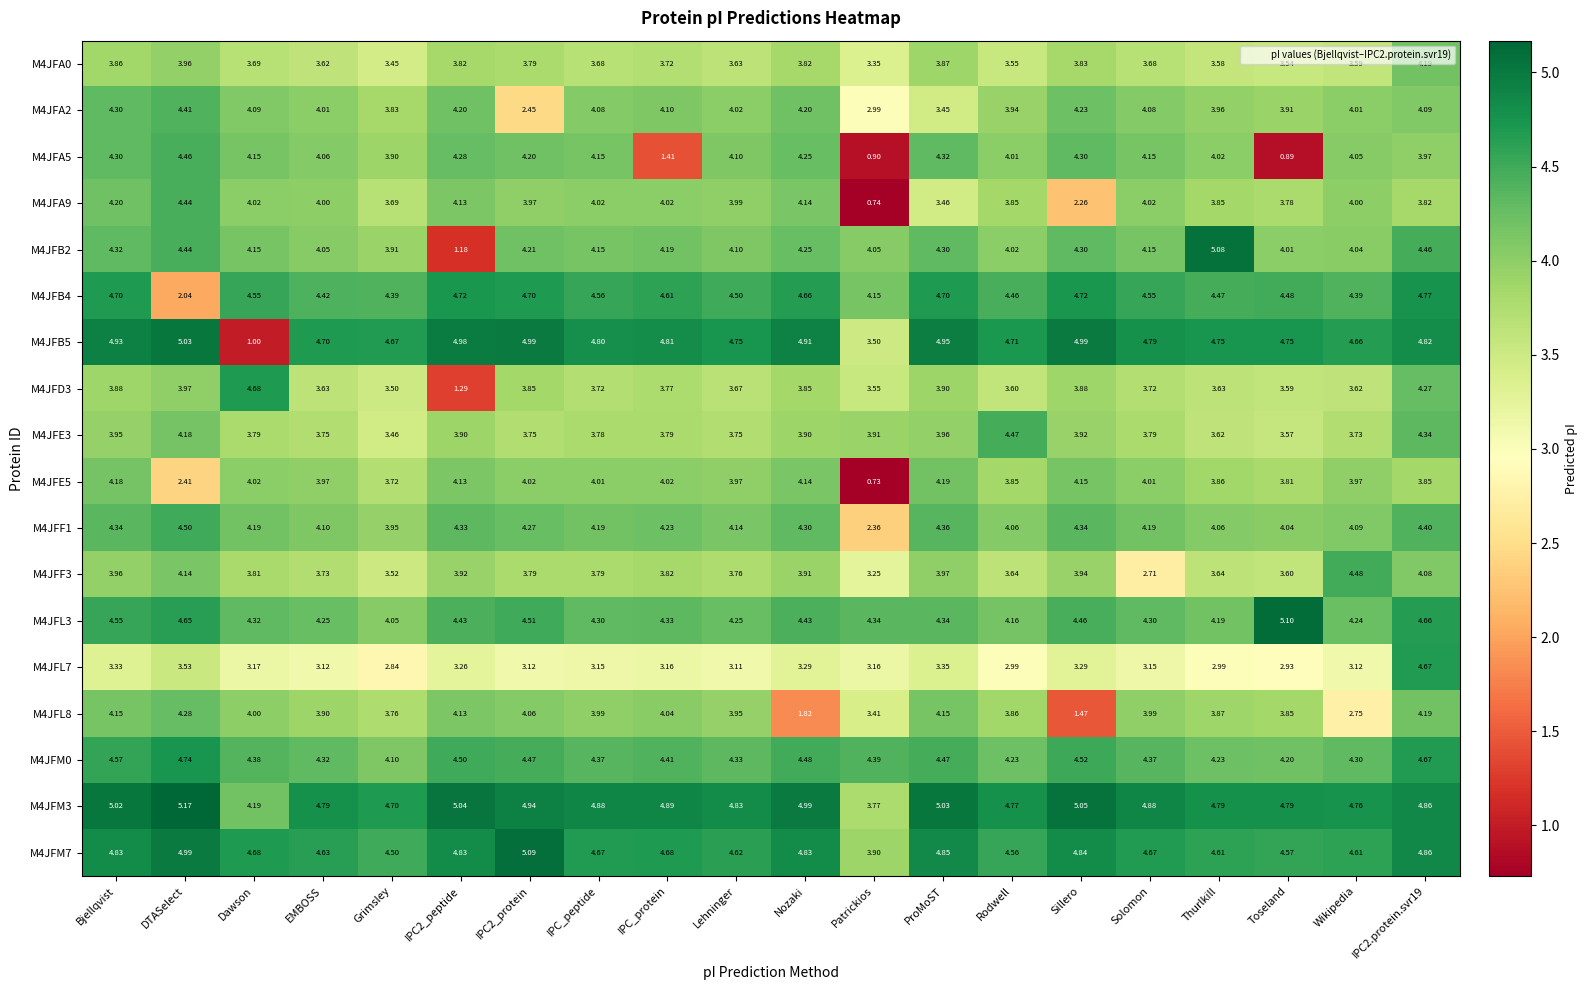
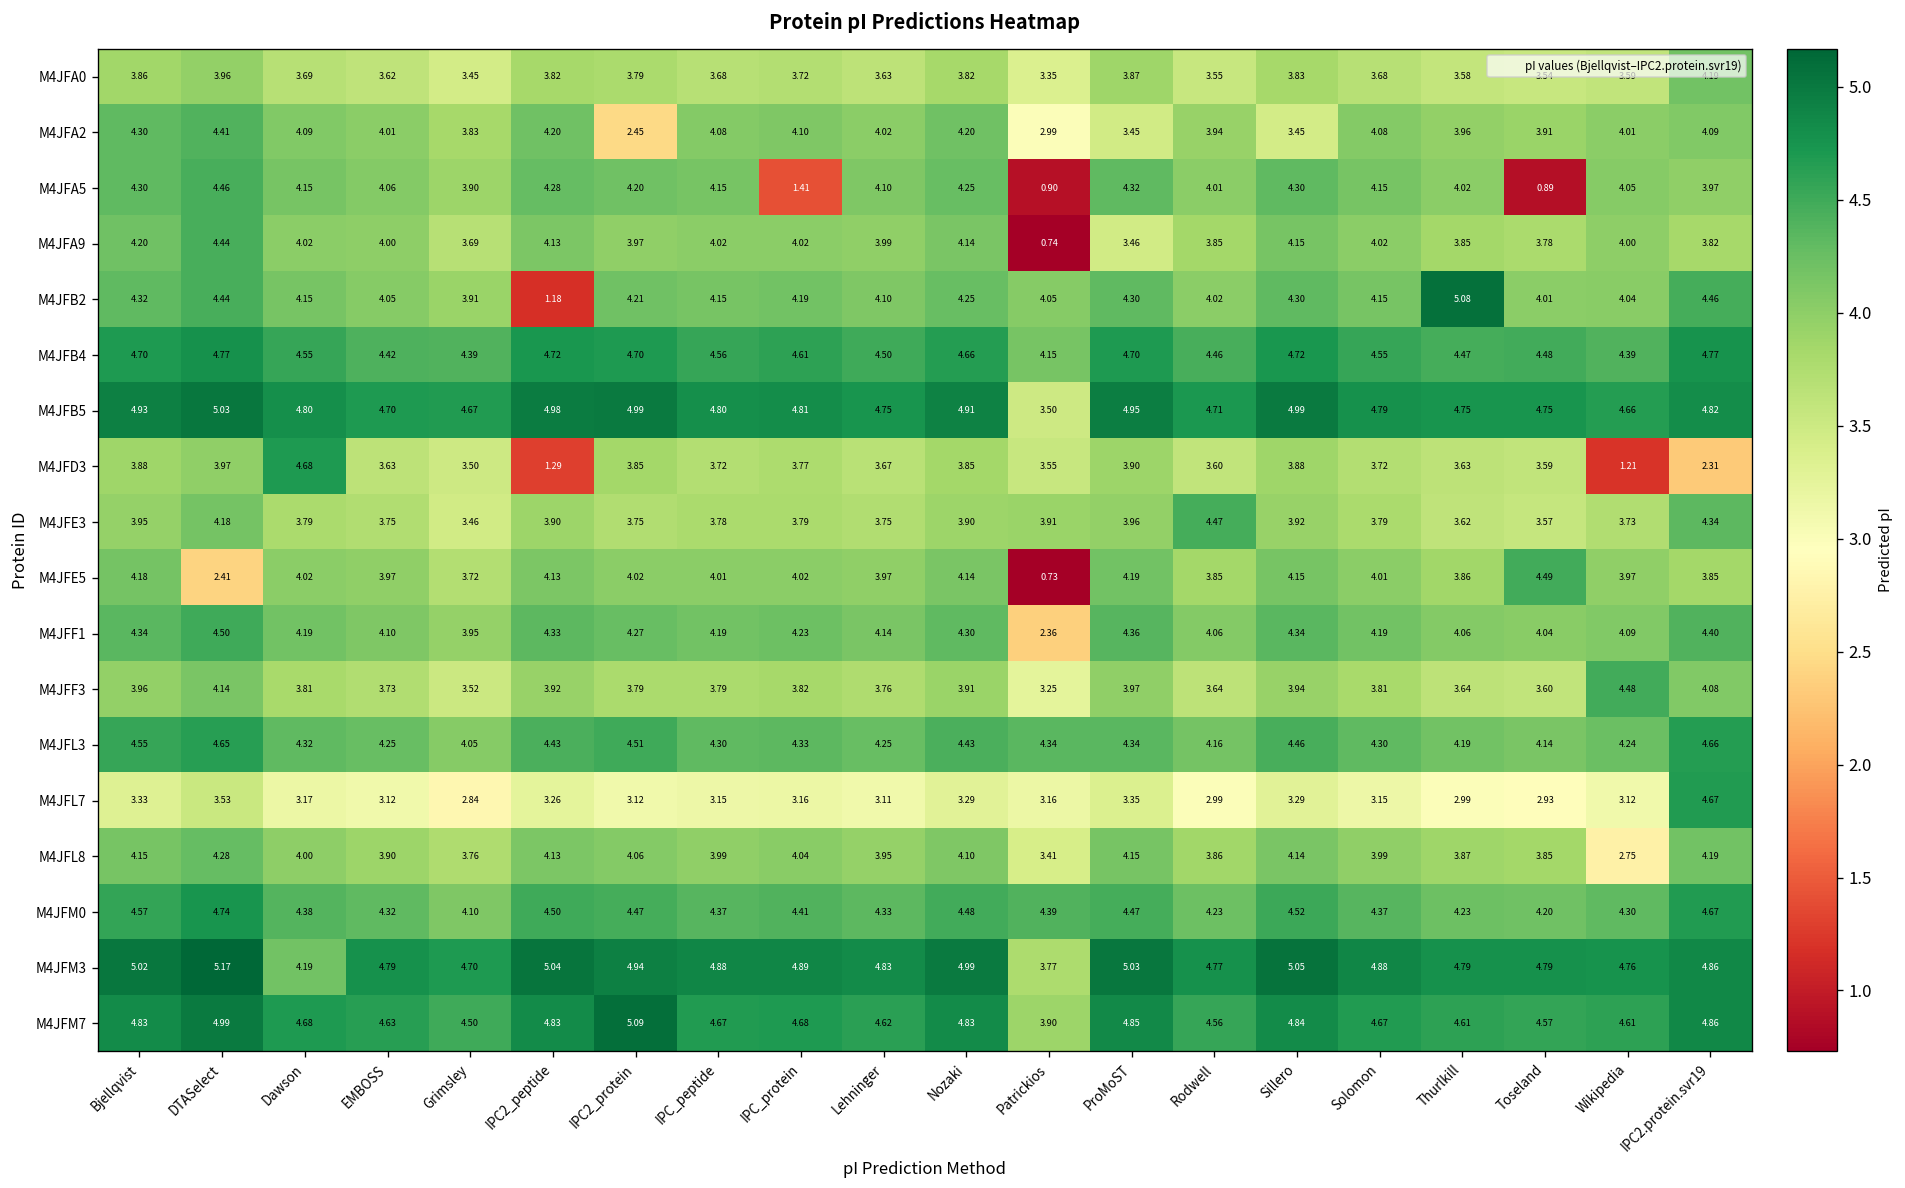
M4JFA2, Sillero: 4.23 -> 3.45
M4JFA9, Sillero: 2.26 -> 4.15
M4JFB4, DTASelect: 2.04 -> 4.77
M4JFB5, Dawson: 1.00 -> 4.80
M4JFD3, Wikipedia: 3.62 -> 1.21
M4JFD3, IPC2.protein.svr19: 4.27 -> 2.31
M4JFE5, Toseland: 3.81 -> 4.49
M4JFF3, Solomon: 2.71 -> 3.81
M4JFL3, Toseland: 5.10 -> 4.14
M4JFL8, Nozaki: 1.82 -> 4.10
M4JFL8, Sillero: 1.47 -> 4.14
